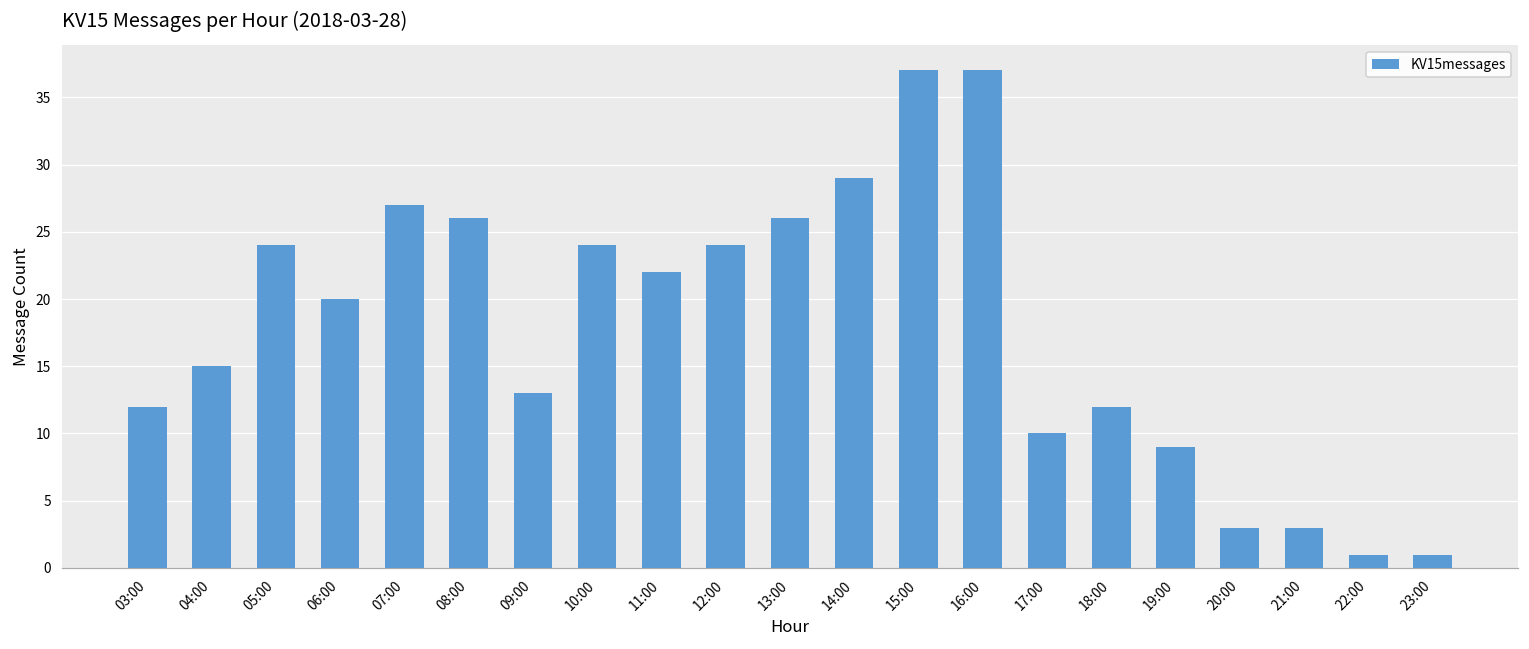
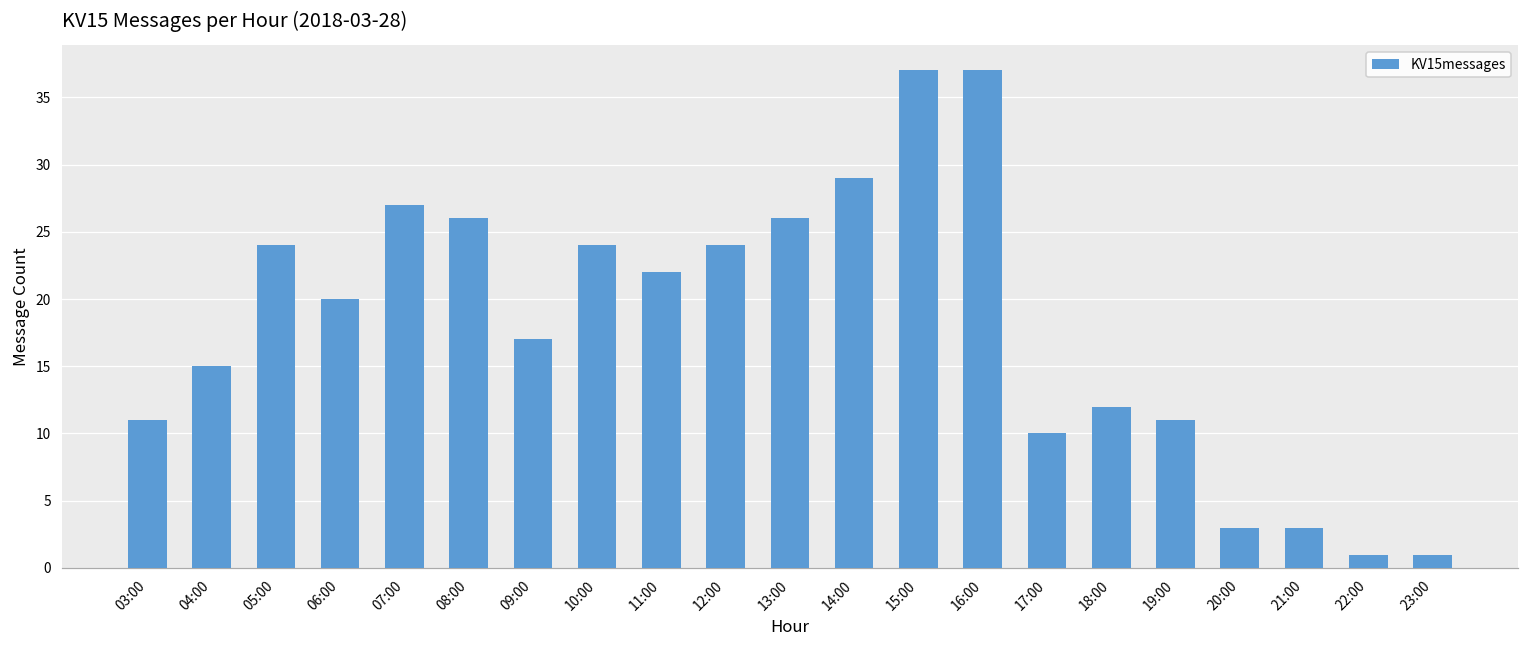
03:00: 12 -> 11
09:00: 13 -> 17
19:00: 9 -> 11
